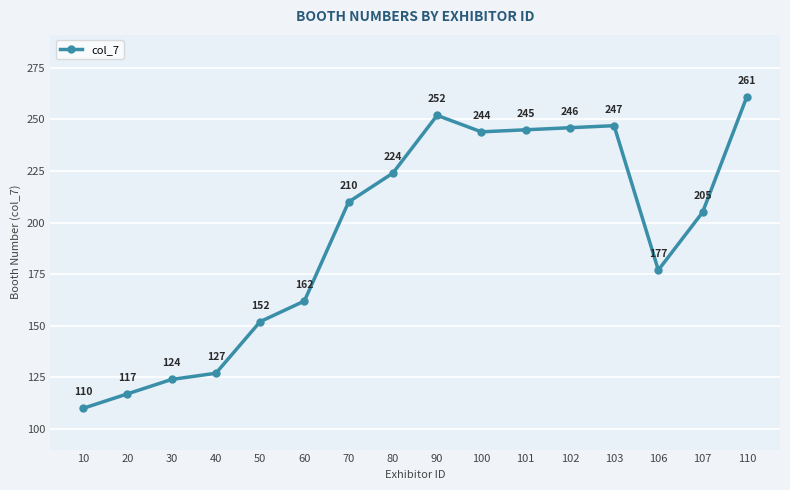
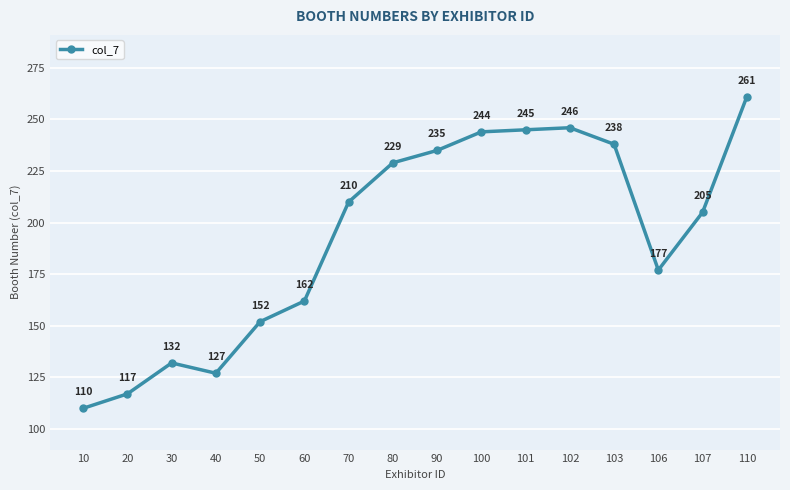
30: 124 -> 132
80: 224 -> 229
90: 252 -> 235
103: 247 -> 238
